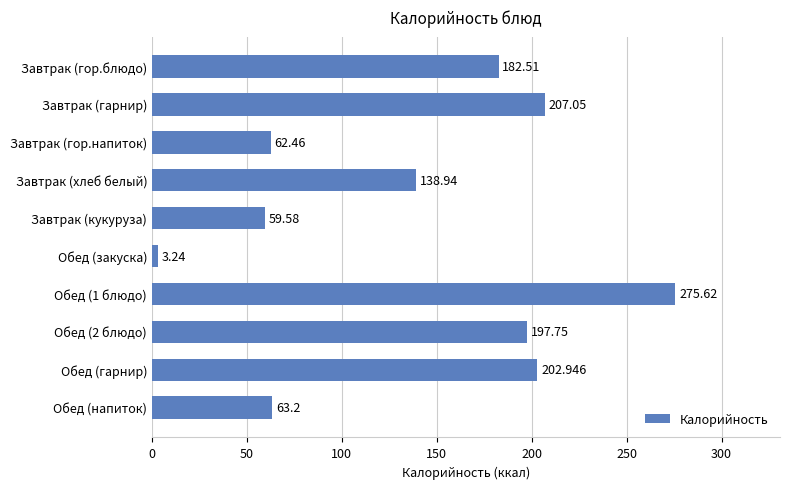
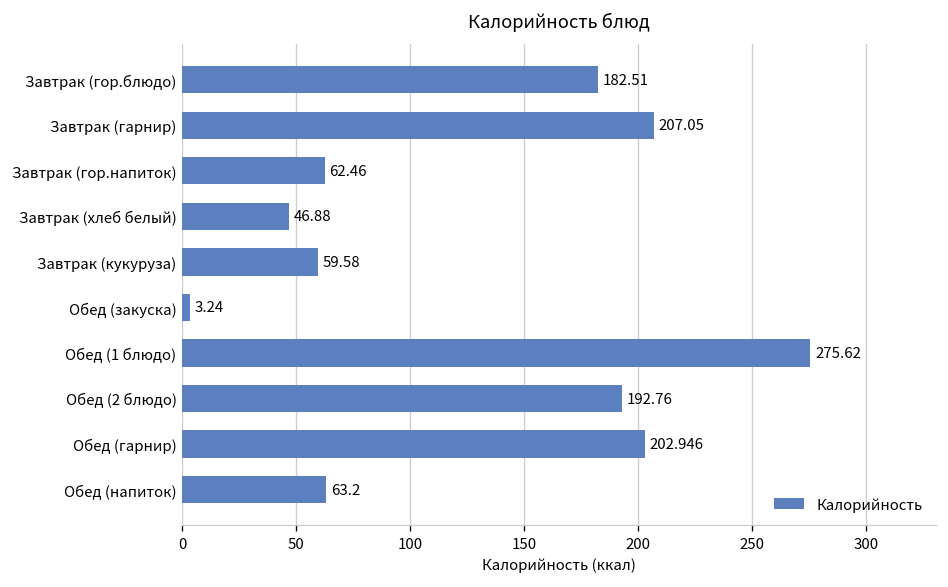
Завтрак (хлеб белый): 138.94 -> 46.88
Обед (2 блюдо): 197.75 -> 192.76
